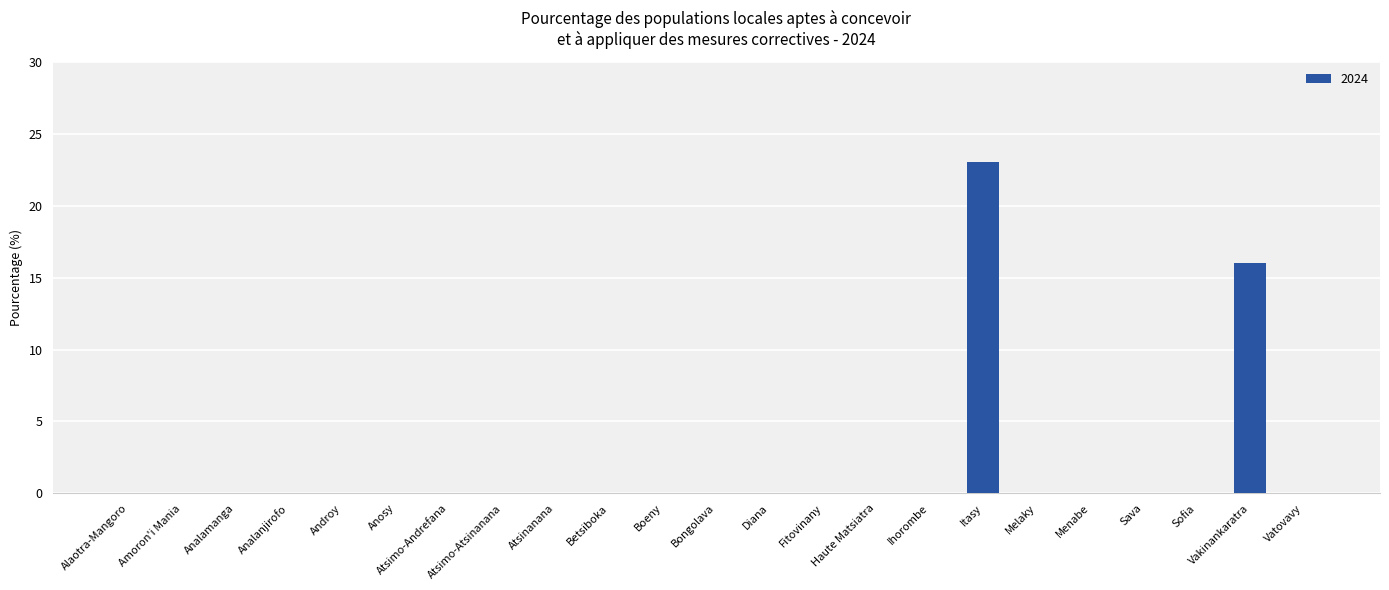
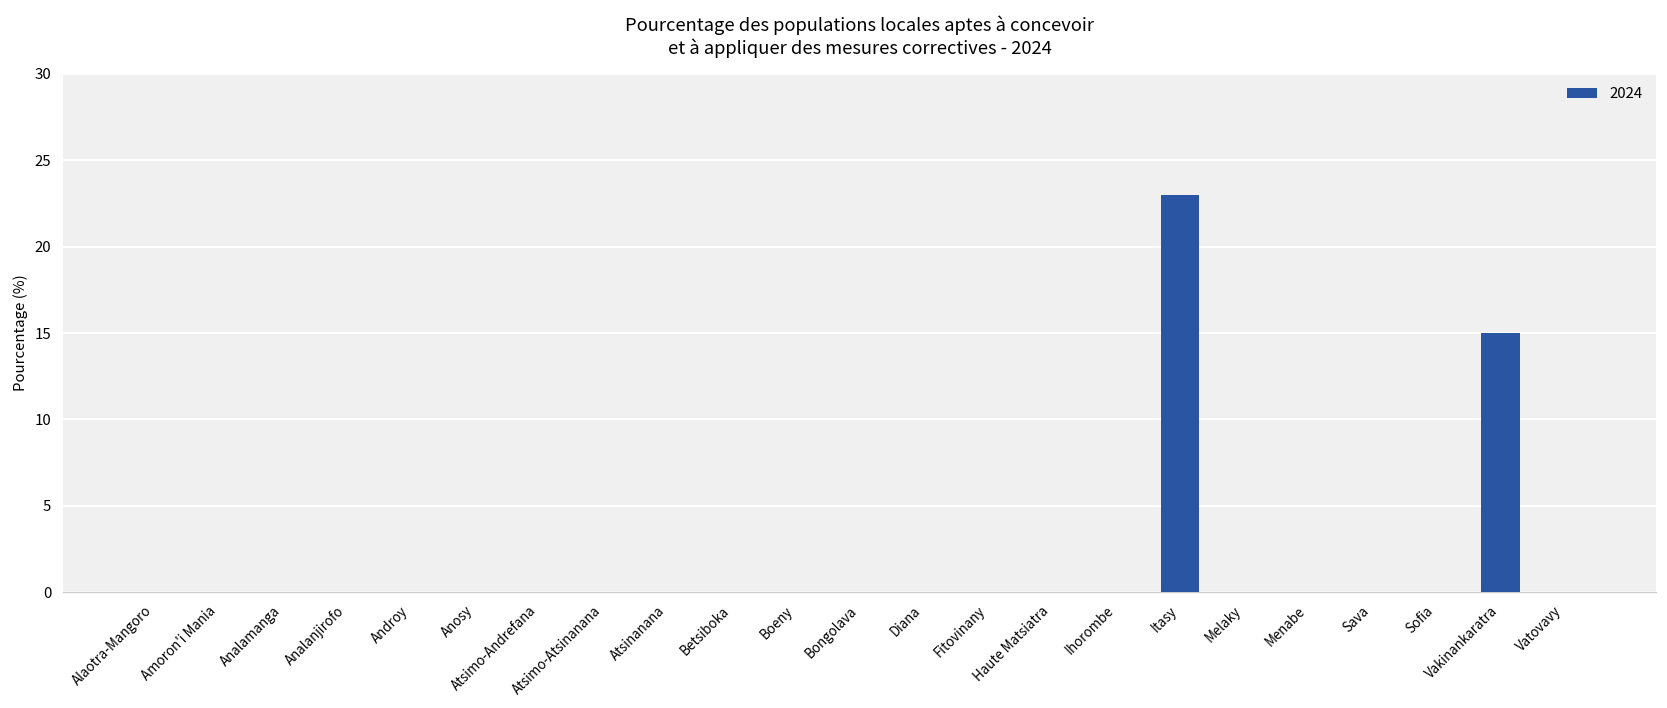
Vakinankaratra: 16 -> 15
